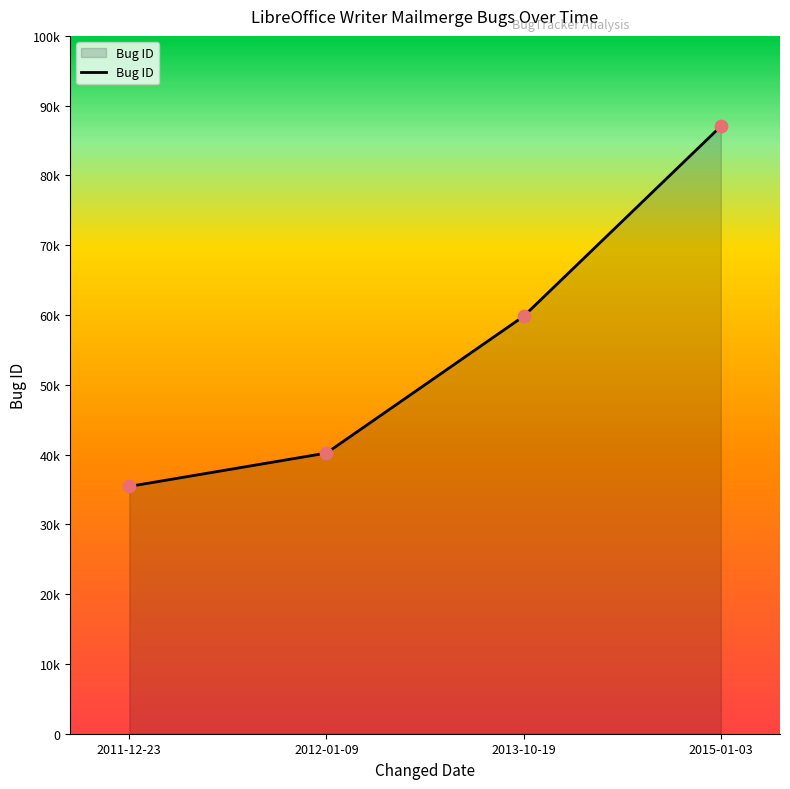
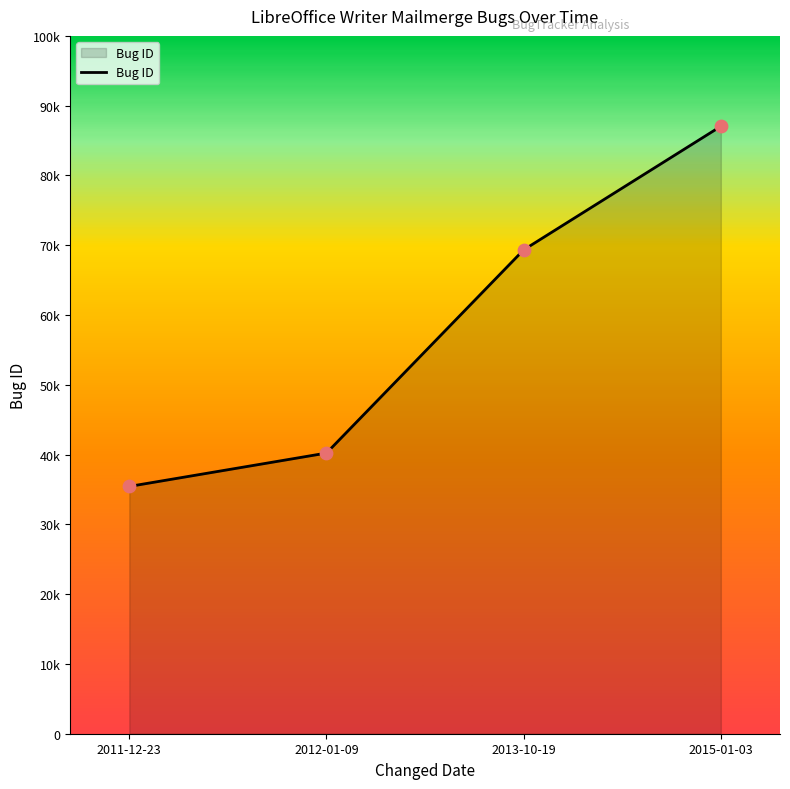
2013-10-19: 60000 -> 69000
